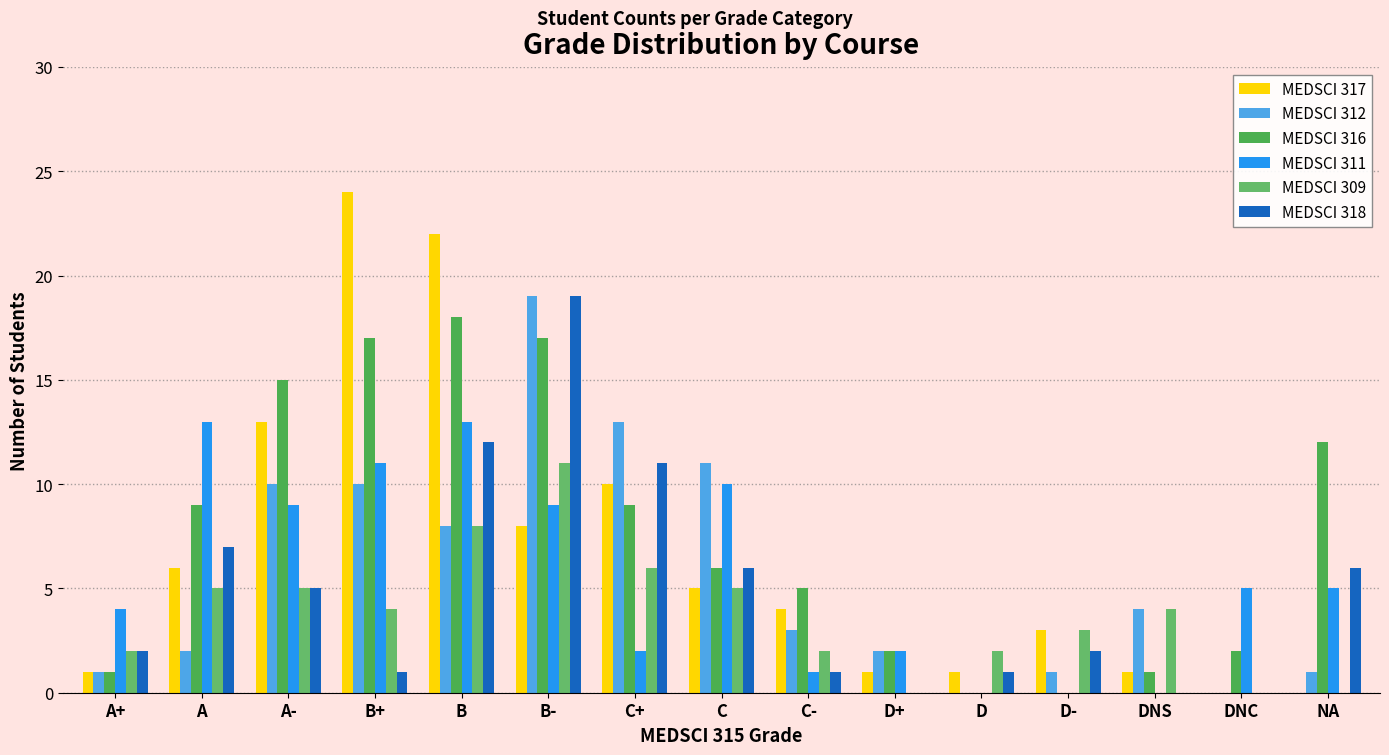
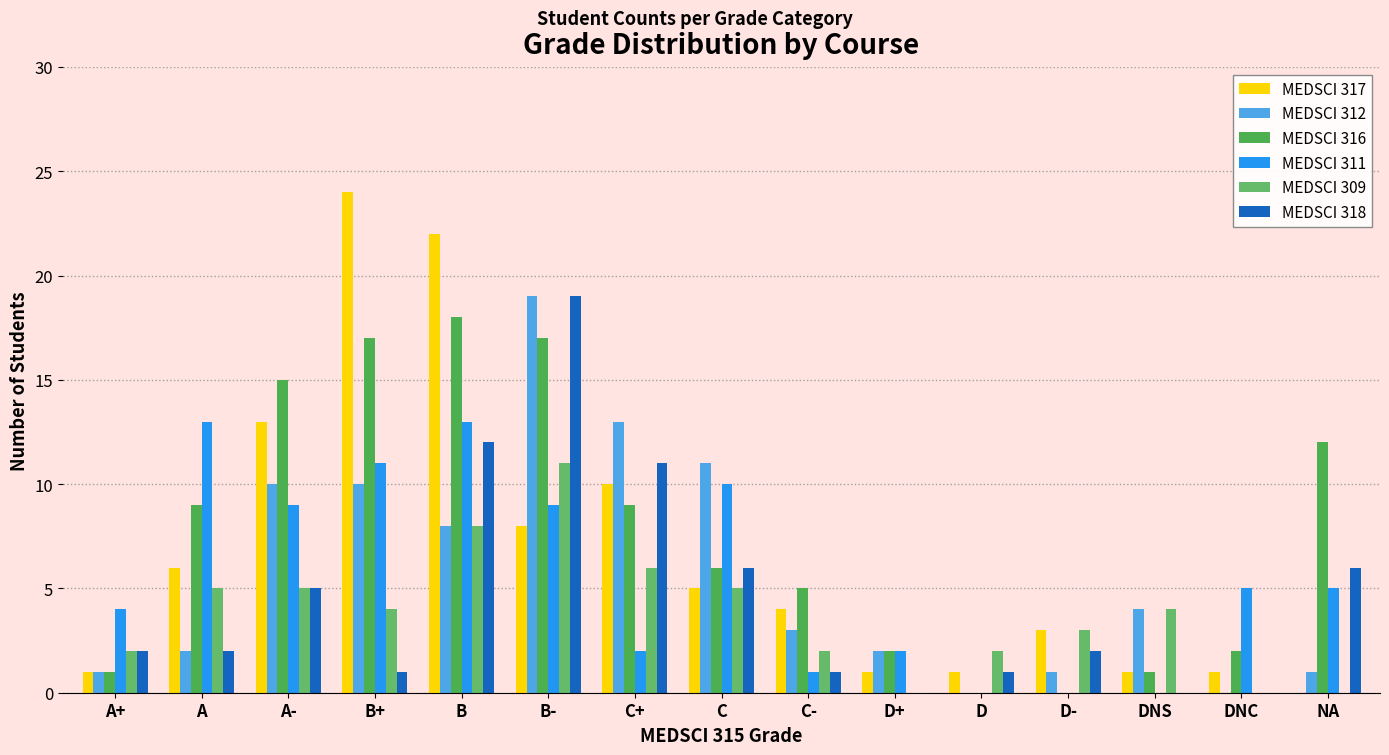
MEDSCI 318, A: 7 -> 2
MEDSCI 317, DNC: 0 -> 1
